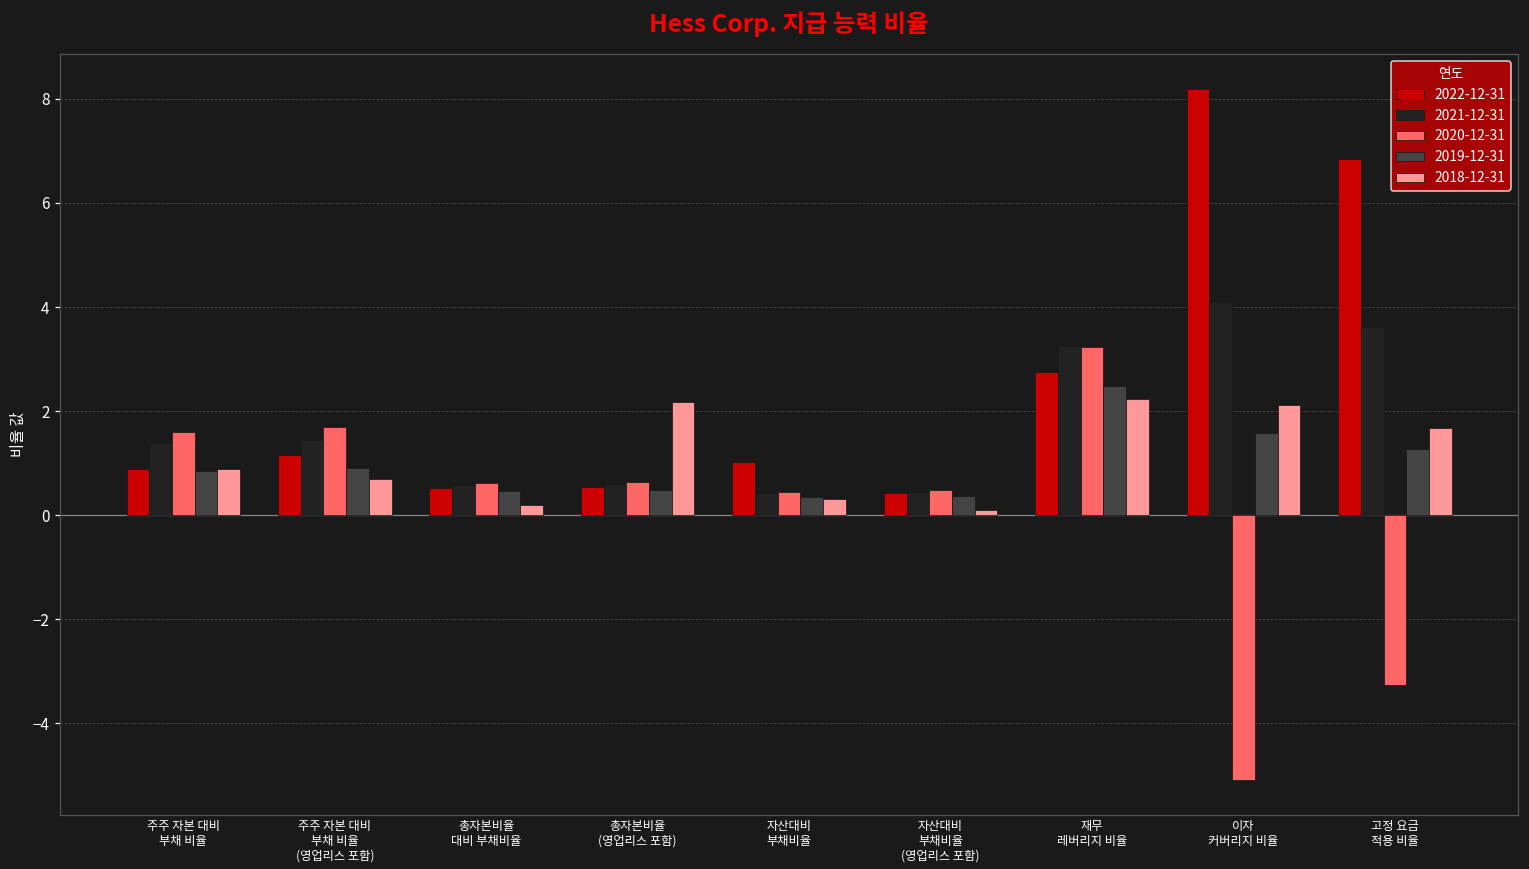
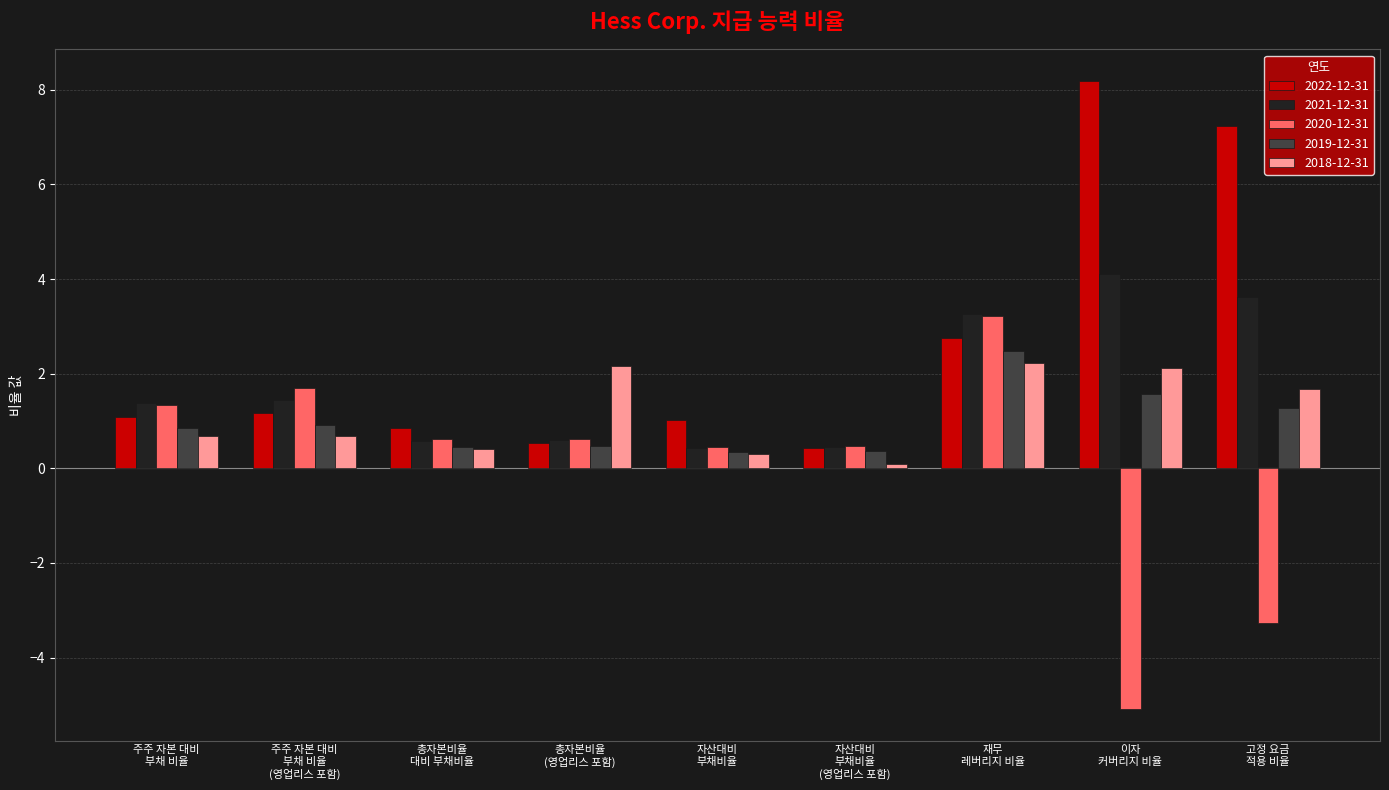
2022-12-31, 주주 자본 대비 부채 비율: 0.9 -> 1.1
2020-12-31, 주주 자본 대비 부채 비율: 1.6 -> 1.3
2018-12-31, 주주 자본 대비 부채 비율: 0.9 -> 0.7
2022-12-31, 총자본비율 대비 부채비율: 0.5 -> 0.9
2018-12-31, 총자본비율 대비 부채비율: 0.2 -> 0.4
2022-12-31, 고정 요금 적용 비율: 6.8 -> 7.2
